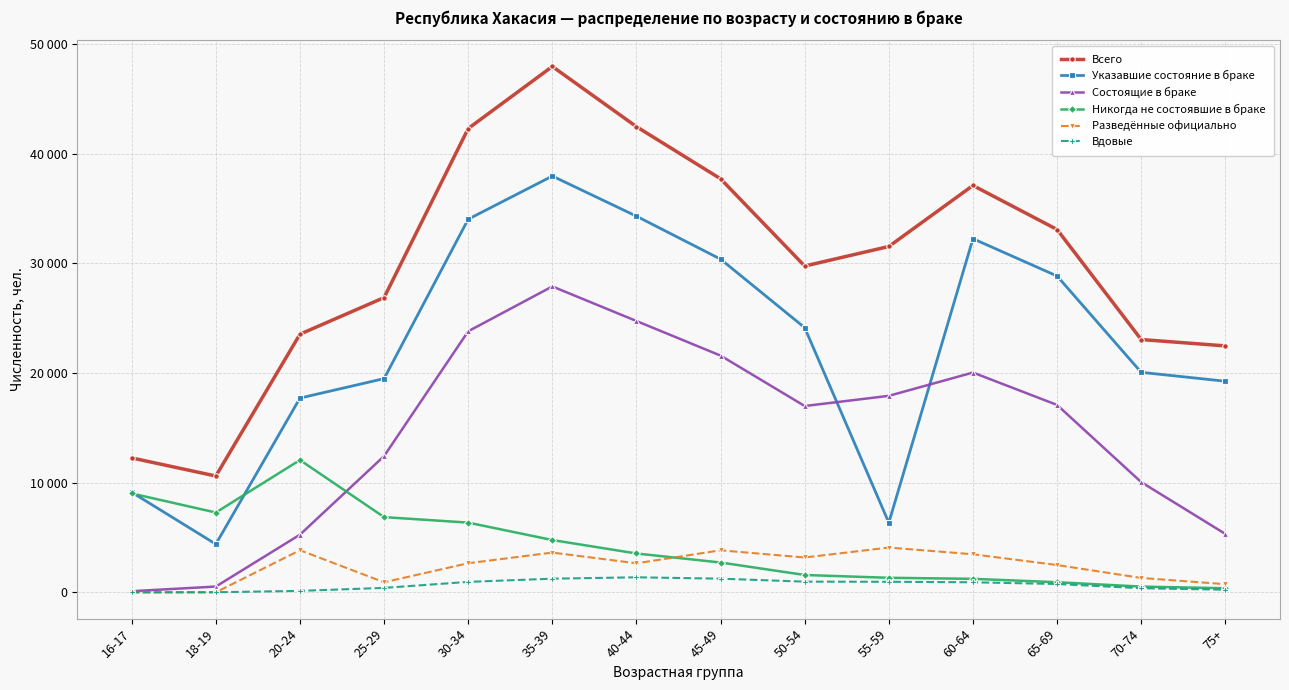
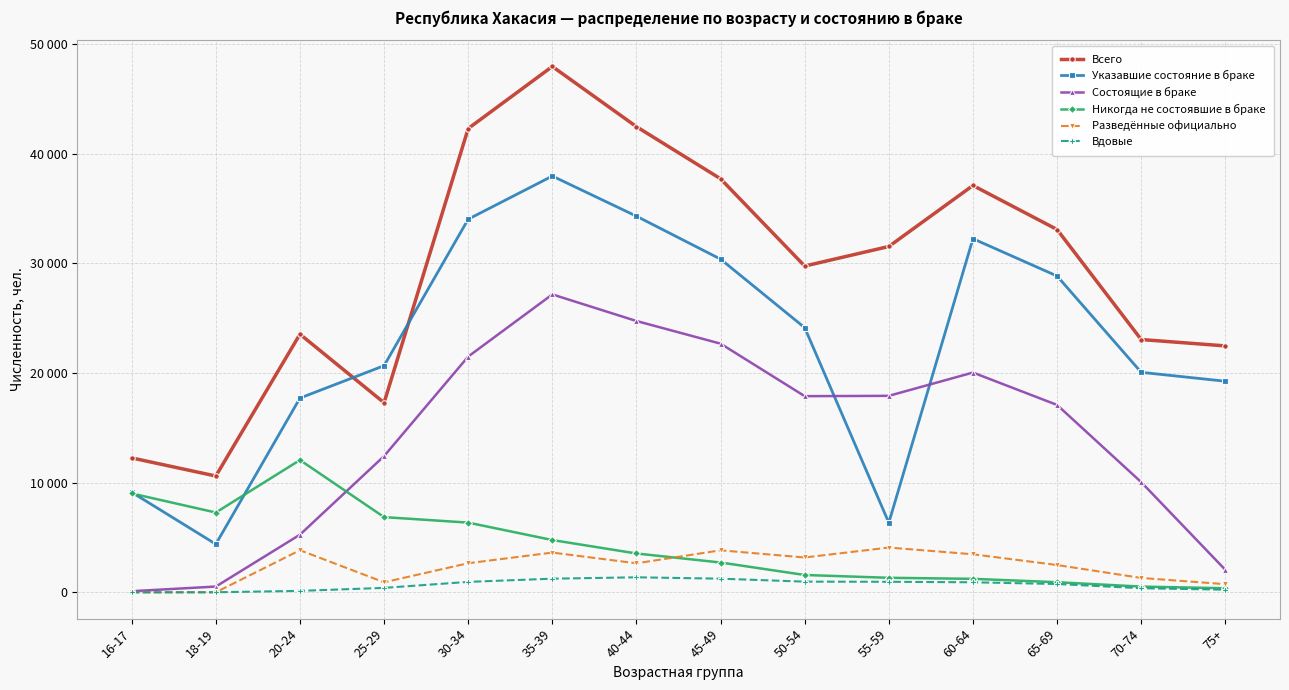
Всего, 25-29: 26900 -> 17300
Указавшие состояние в браке, 25-29: 19500 -> 20700
Состоящие в браке, 30-34: 23800 -> 21500
Состоящие в браке, 35-39: 27900 -> 27200
Состоящие в браке, 45-49: 21600 -> 22700
Состоящие в браке, 50-54: 17000 -> 17900
Состоящие в браке, 75+: 5300 -> 2100
